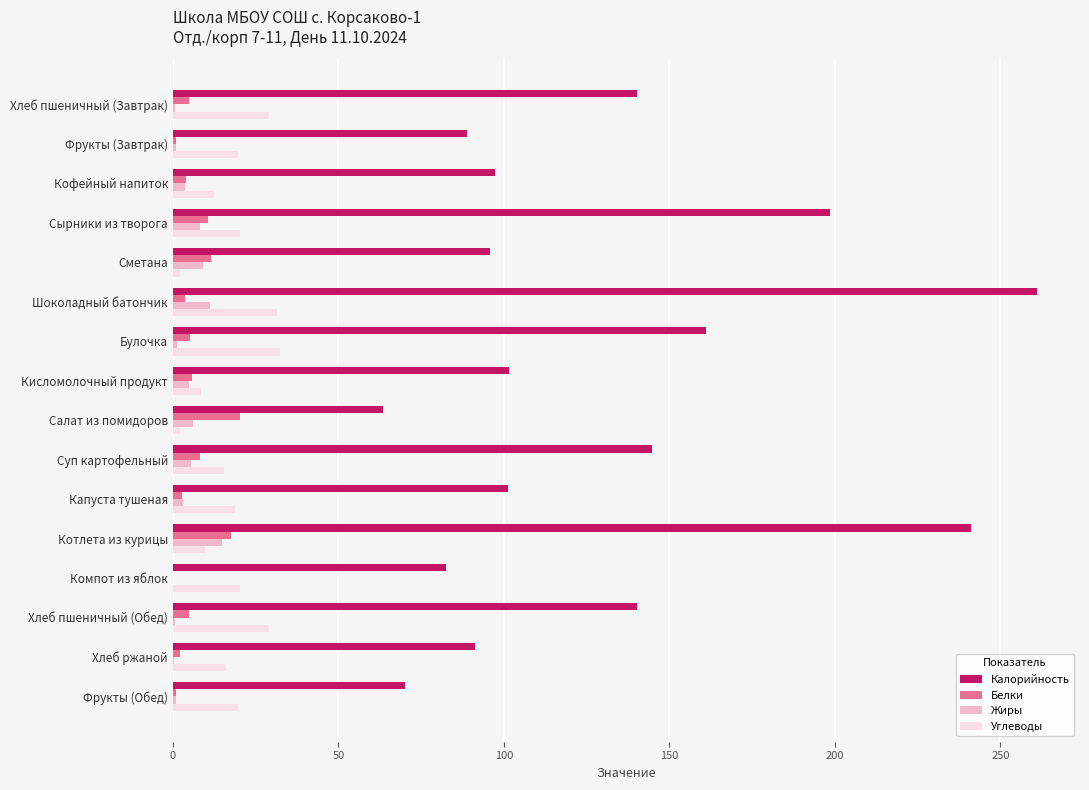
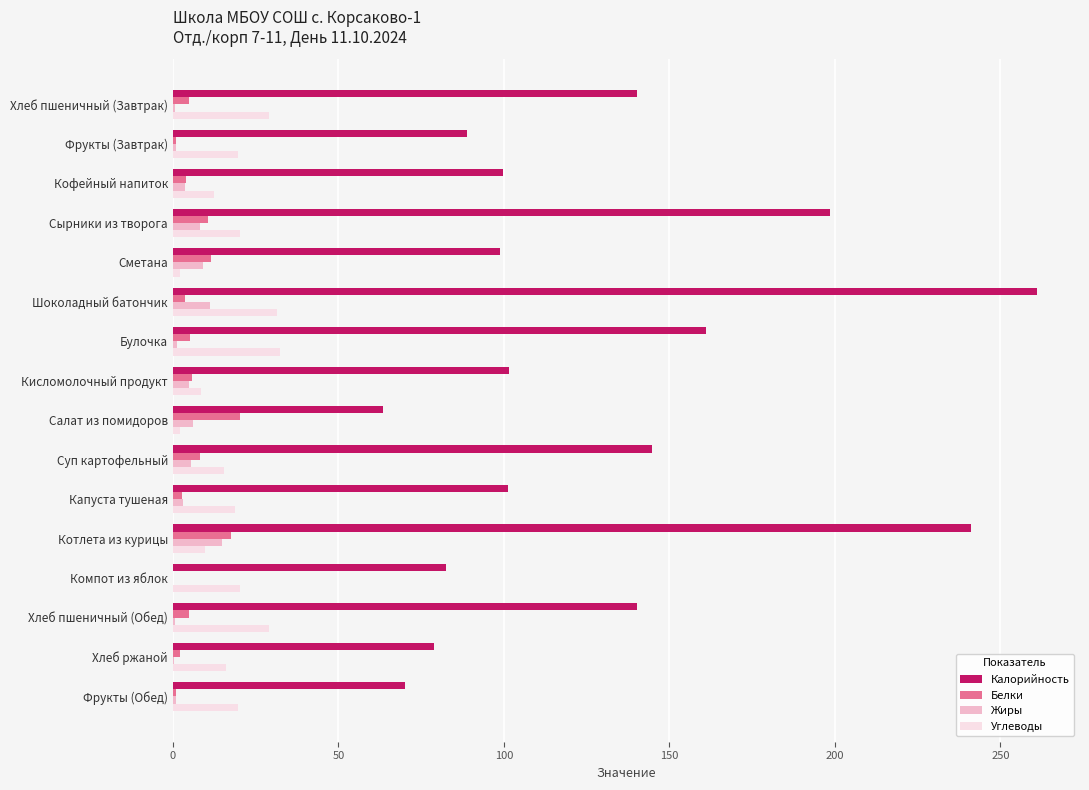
Калорийность, Кофейный напиток: 97 -> 100
Калорийность, Сметана: 96 -> 99
Калорийность, Хлеб ржаной: 91 -> 79
